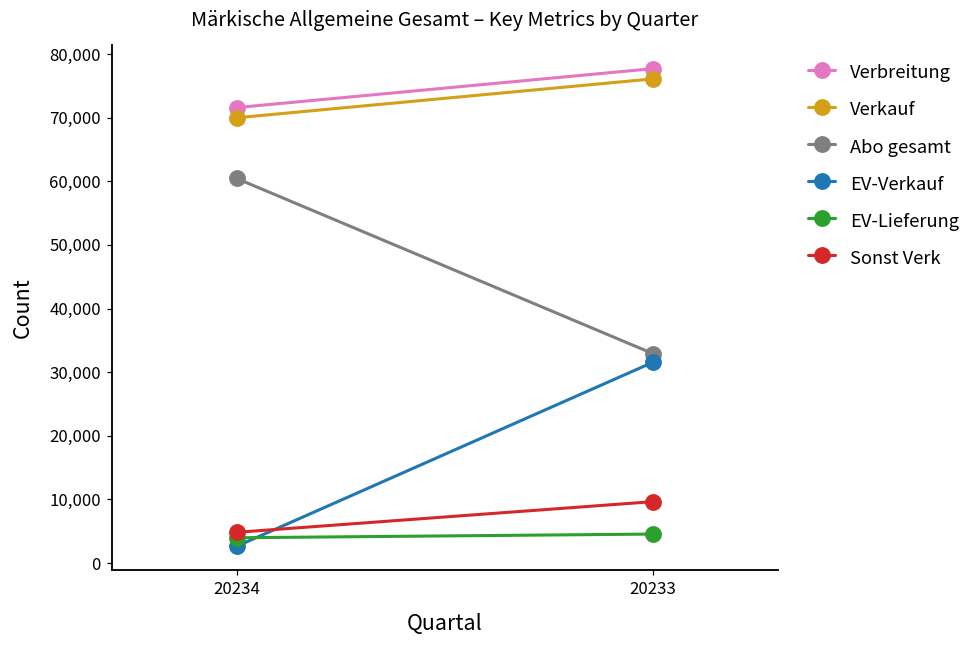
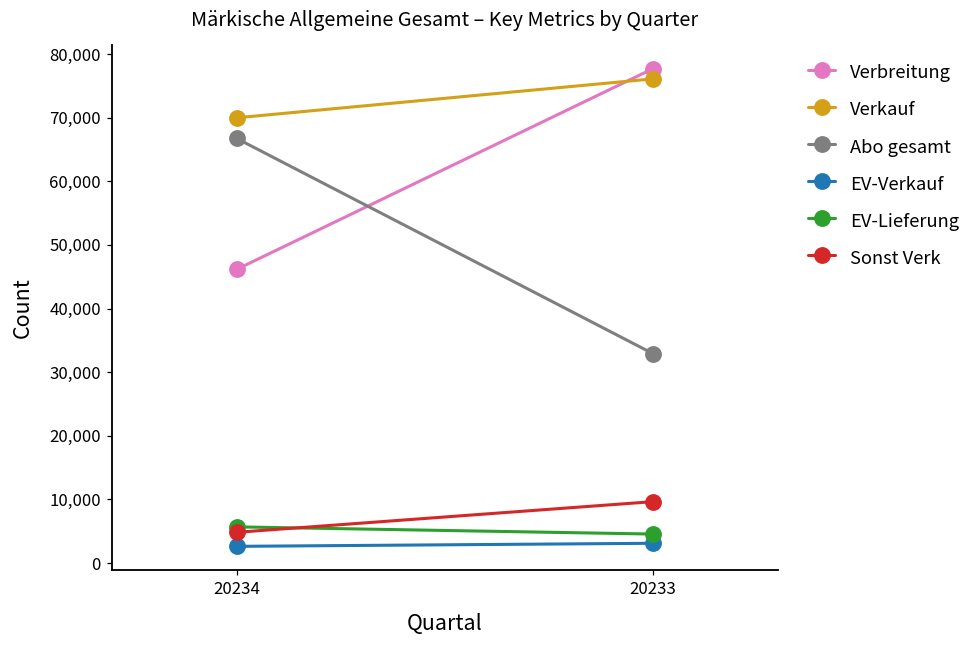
Verbreitung, 20234: 72,000 -> 46,000
Abo gesamt, 20234: 60,000 -> 67,000
EV-Lieferung, 20234: 4,000 -> 6,000
EV-Verkauf, 20233: 32,000 -> 3,000
